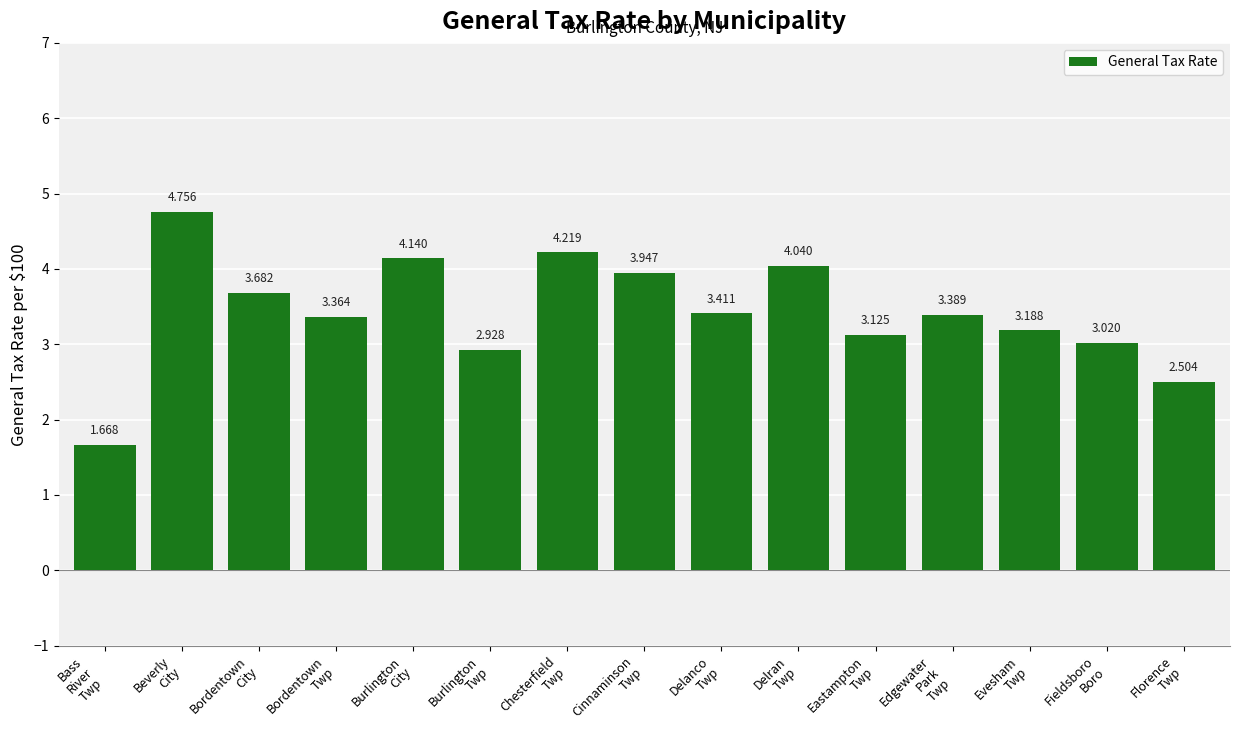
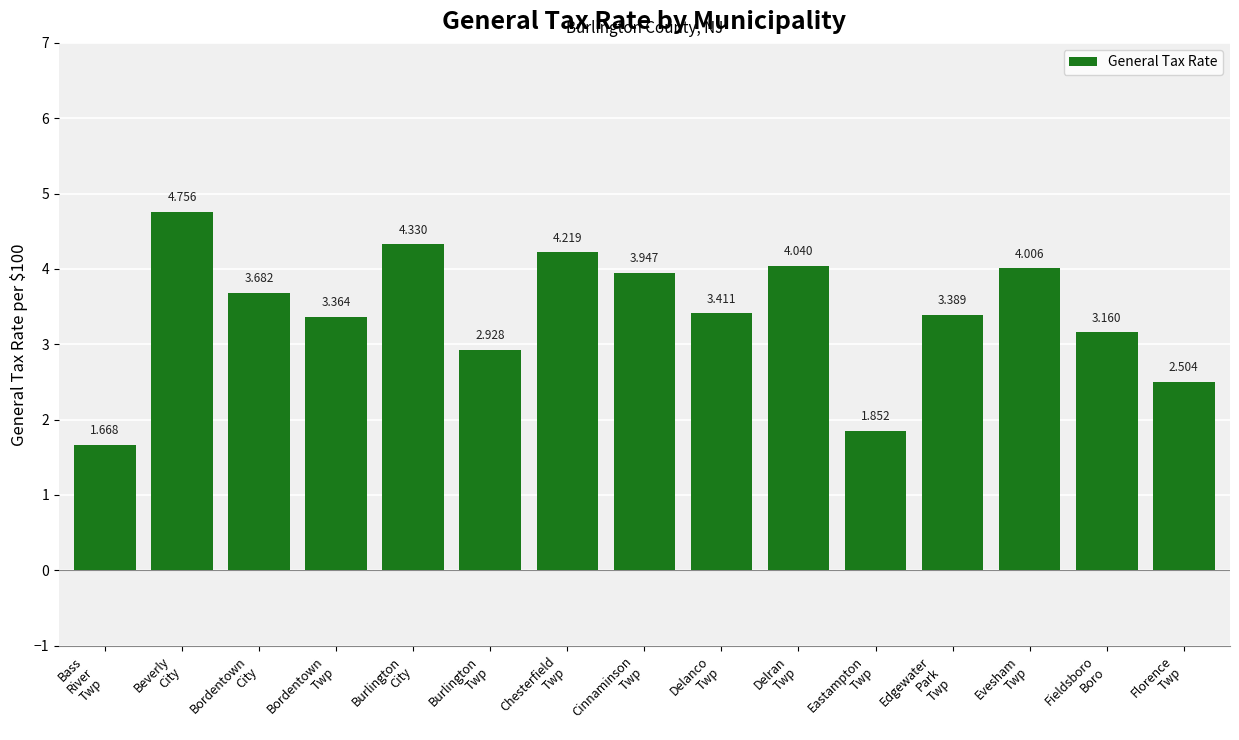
Burlington City: 4.140 -> 4.330
Eastampton Twp: 3.125 -> 1.852
Evesham Twp: 3.188 -> 4.006
Fieldsboro Boro: 3.020 -> 3.160
